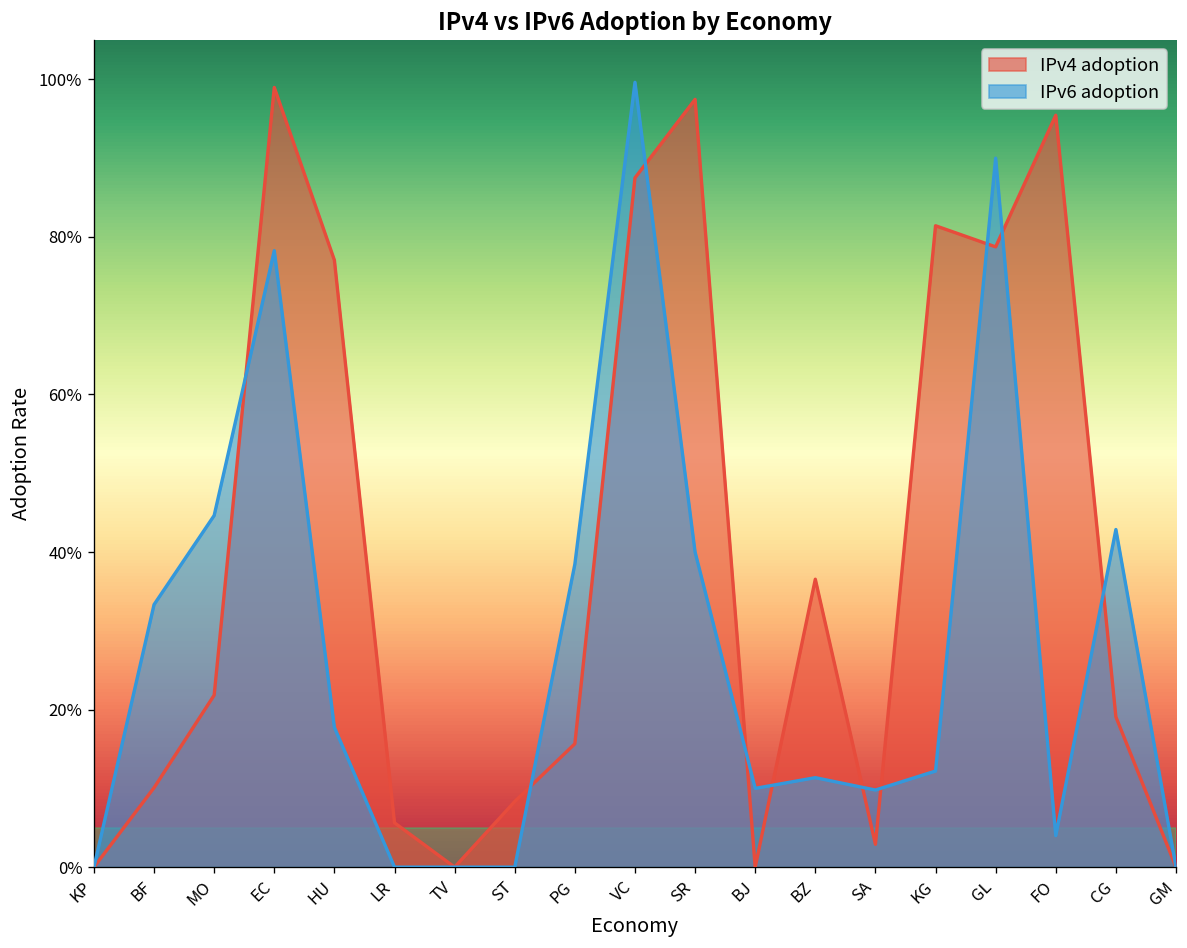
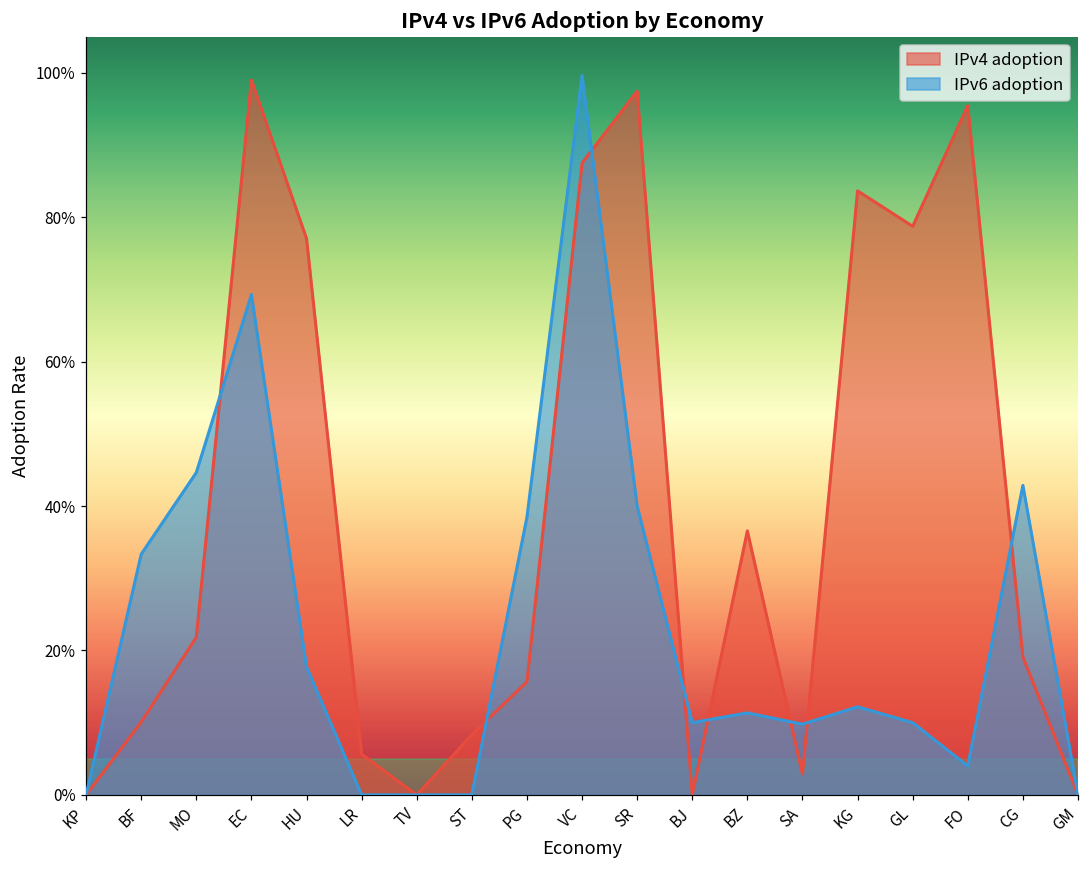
IPv6 adoption, EC: 78% -> 69%
IPv4 adoption, KG: 81% -> 84%
IPv6 adoption, GL: 90% -> 10%
